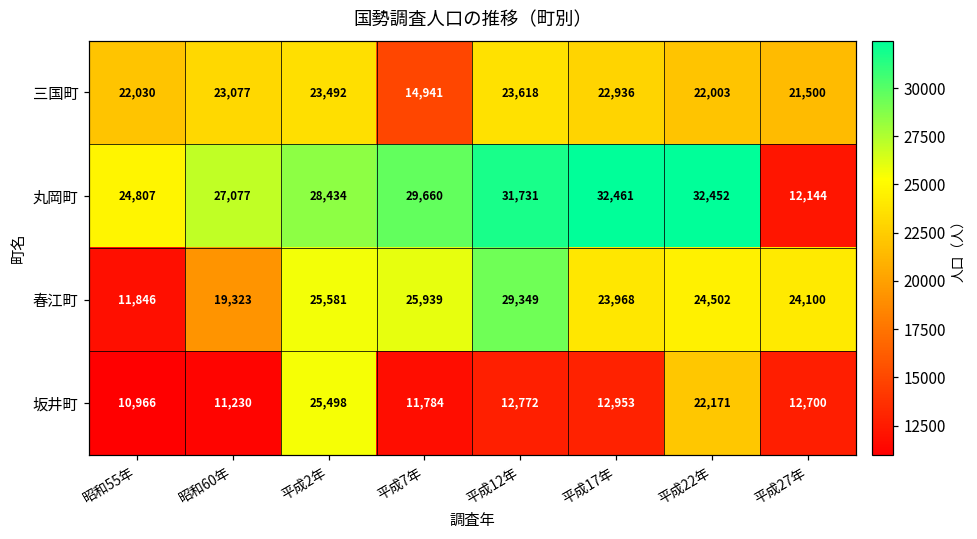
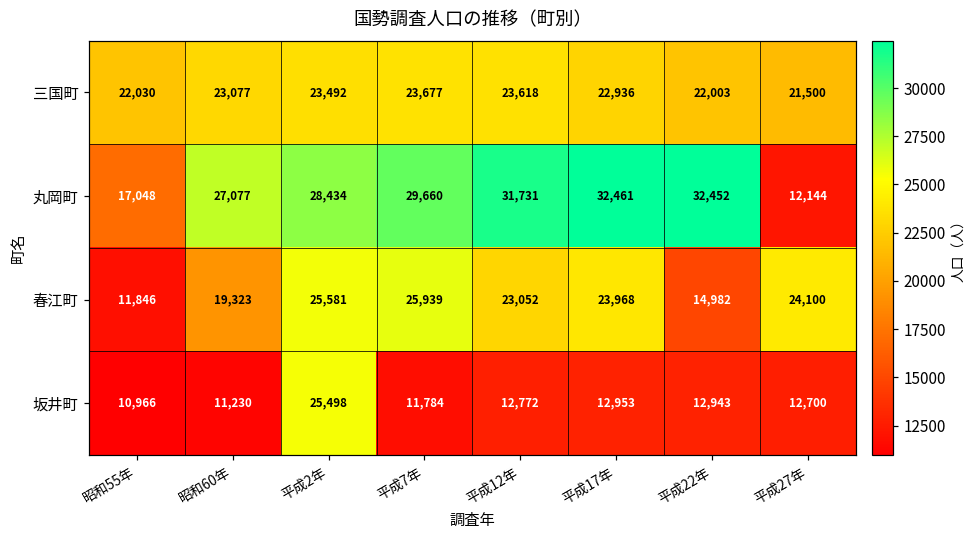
三国町, 平成7年: 14,941 -> 23,677
丸岡町, 昭和55年: 24,807 -> 17,048
春江町, 平成12年: 29,349 -> 23,052
春江町, 平成22年: 24,502 -> 14,982
坂井町, 平成22年: 22,171 -> 12,943
